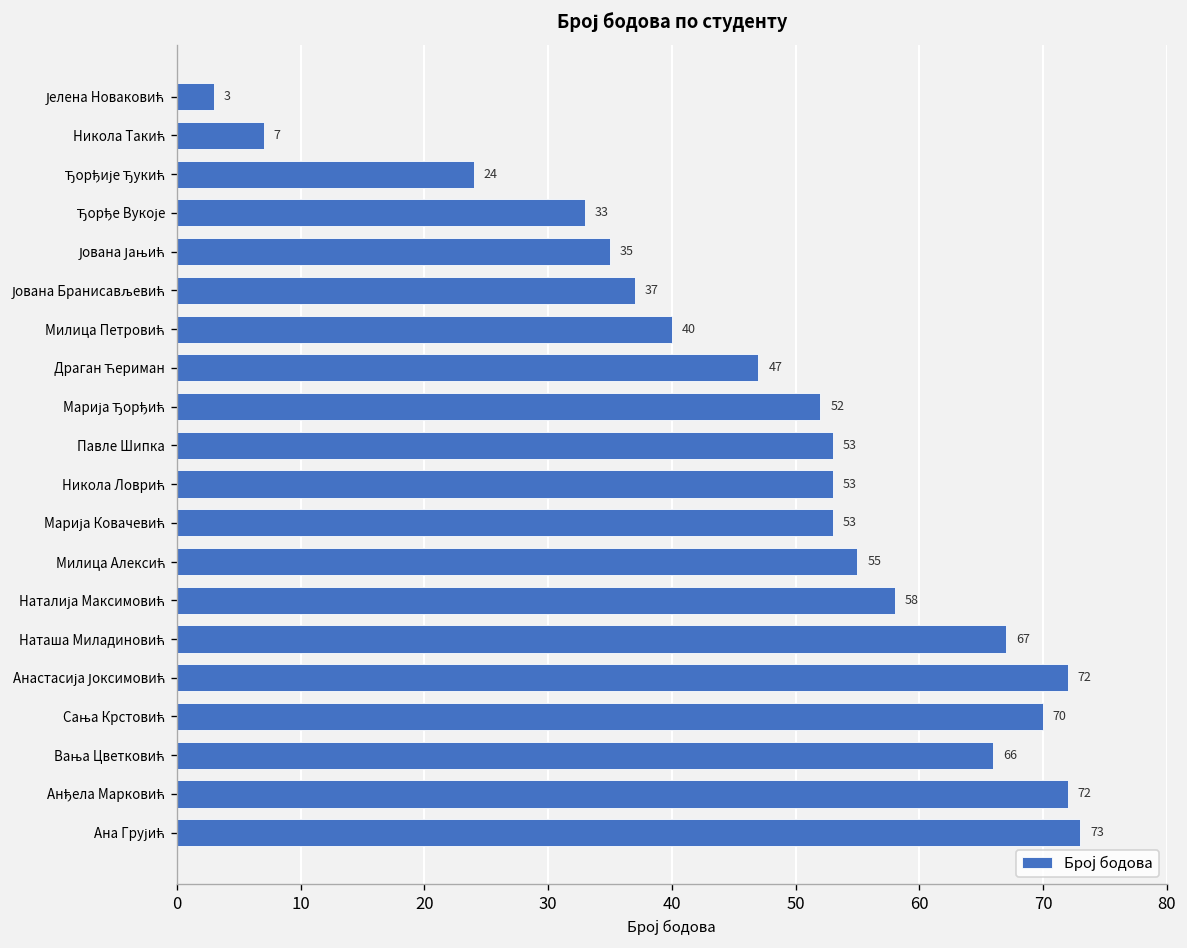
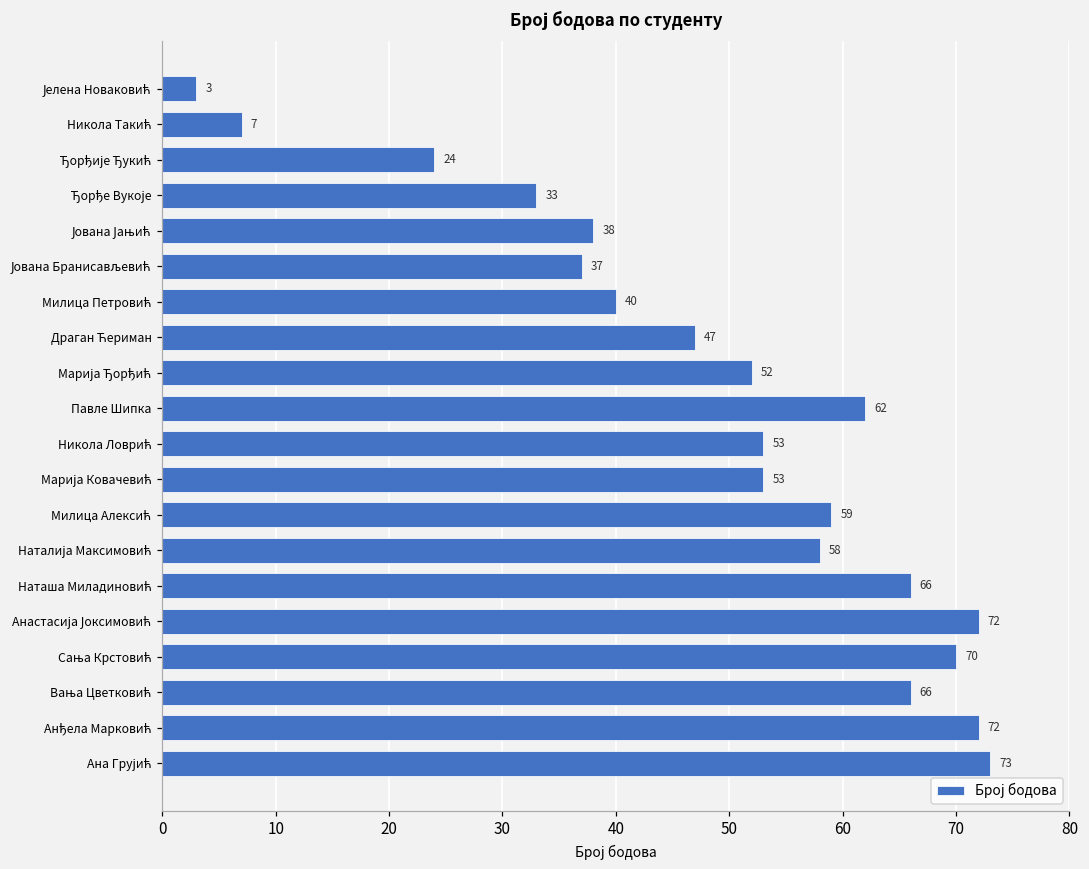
Јована Јањић: 35 -> 38
Павле Шипка: 53 -> 62
Милица Алексић: 55 -> 59
Наташа Миладиновић: 67 -> 66
